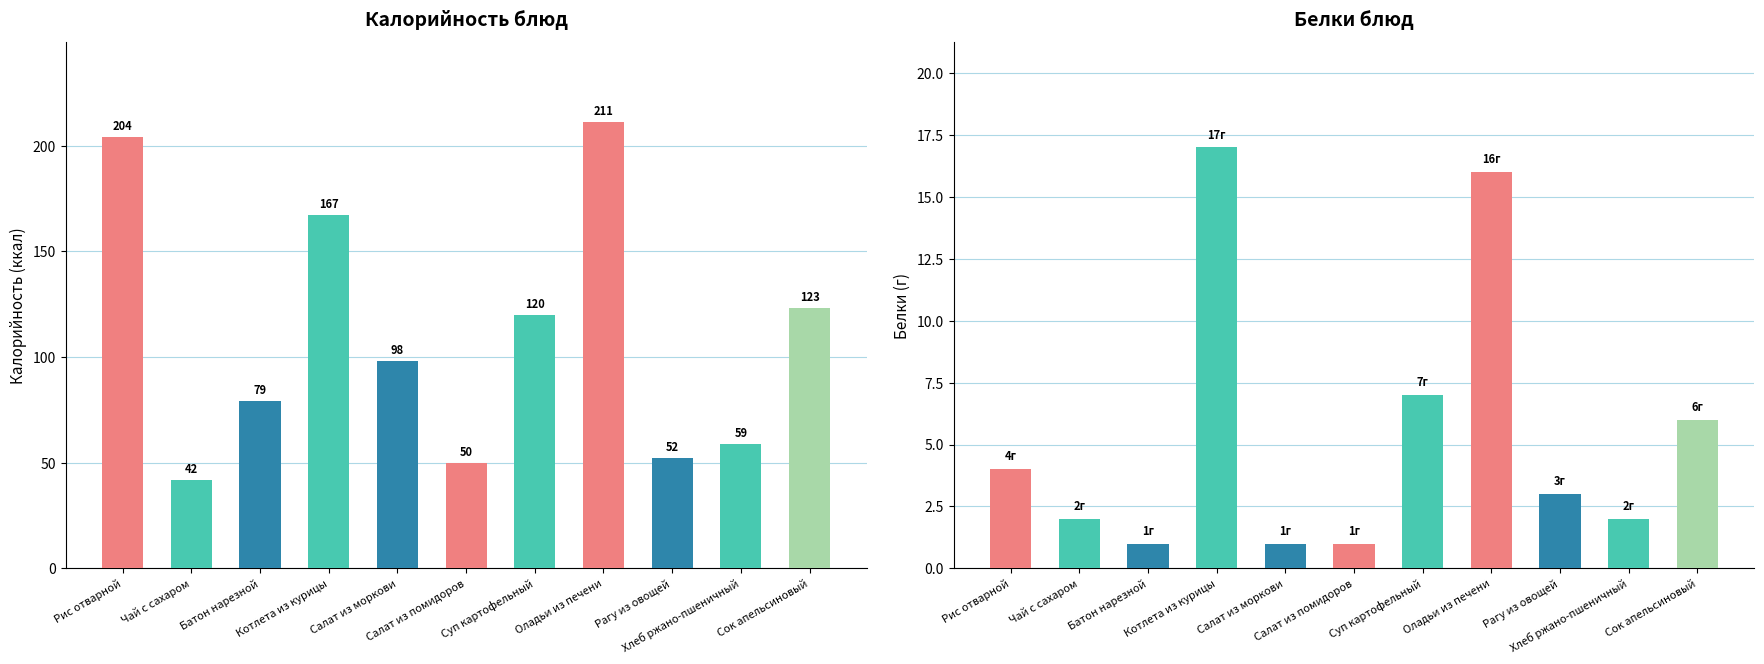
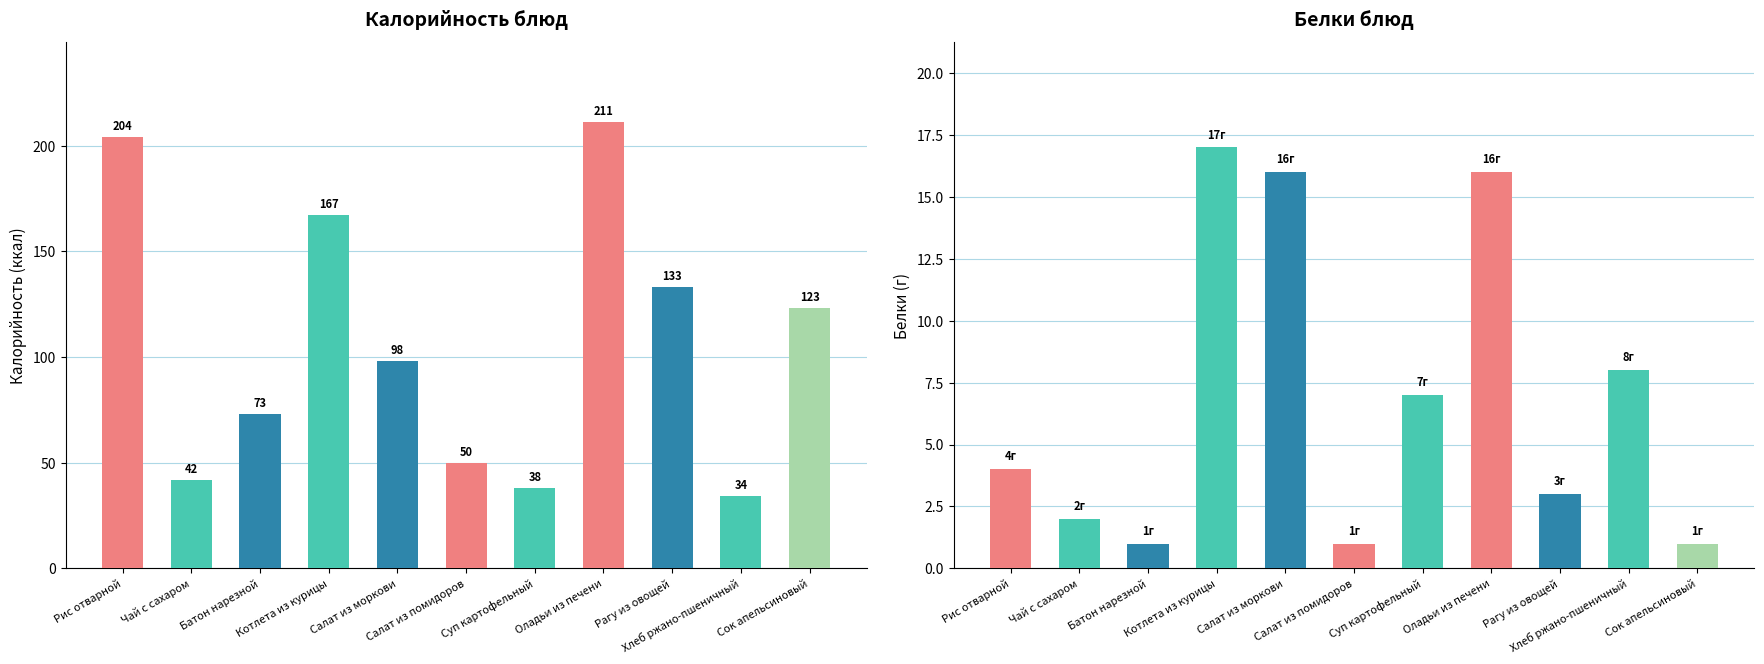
Калорийность блюд, Батон нарезной: 79 -> 73
Калорийность блюд, Суп картофельный: 120 -> 38
Калорийность блюд, Рагу из овощей: 52 -> 133
Калорийность блюд, Хлеб ржано-пшеничный: 59 -> 34
Белки блюд, Салат из моркови: 1г -> 16г
Белки блюд, Хлеб ржано-пшеничный: 2г -> 8г
Белки блюд, Сок апельсиновый: 6г -> 1г
